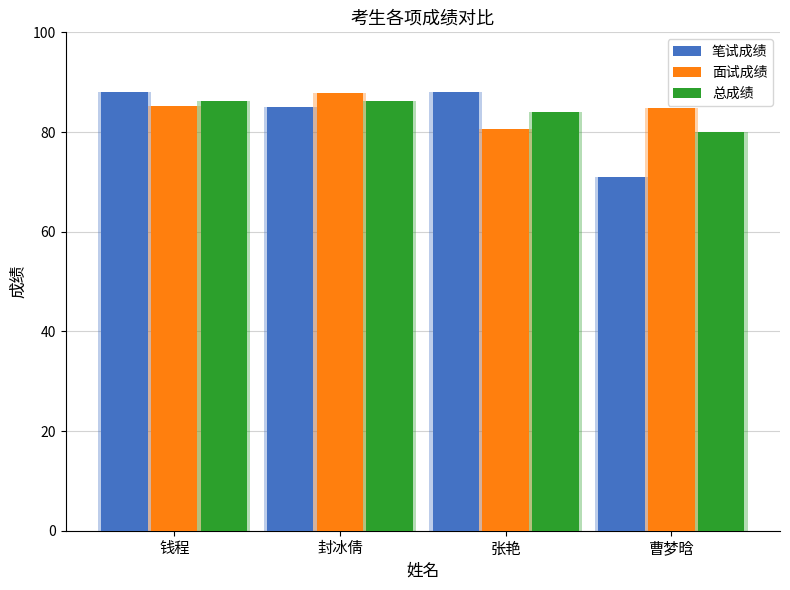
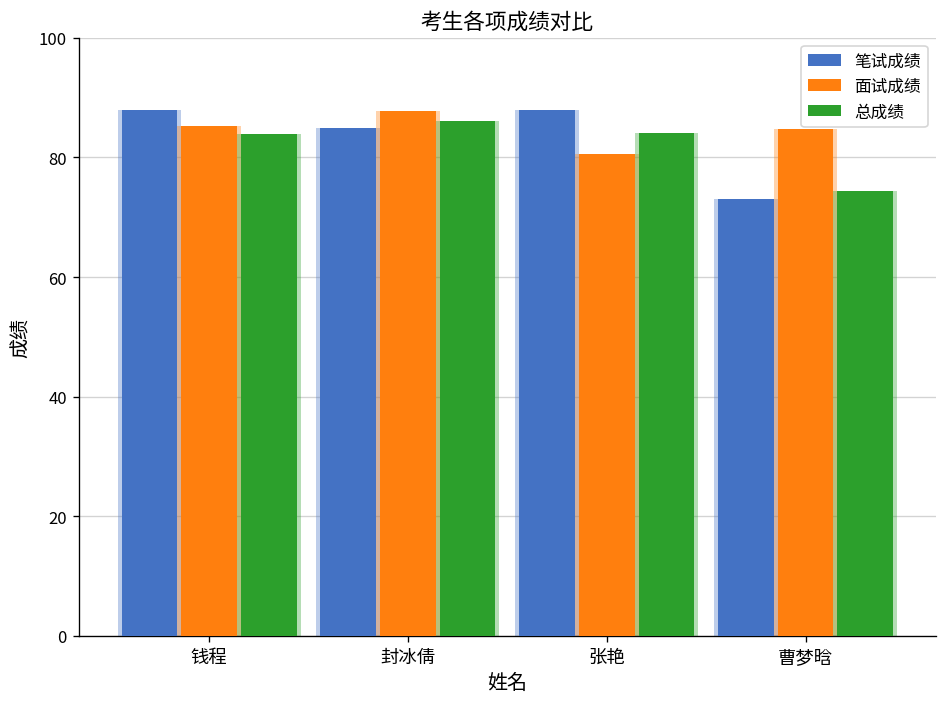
总成绩, 钱程: 86 -> 84
笔试成绩, 曹梦晗: 71 -> 73
总成绩, 曹梦晗: 80 -> 74
